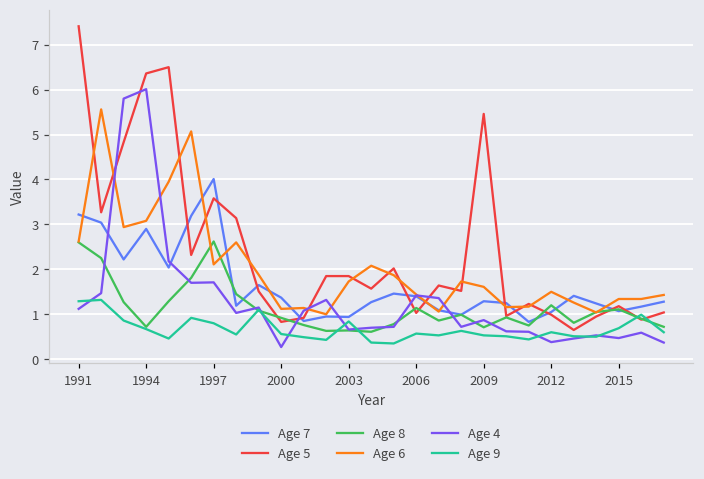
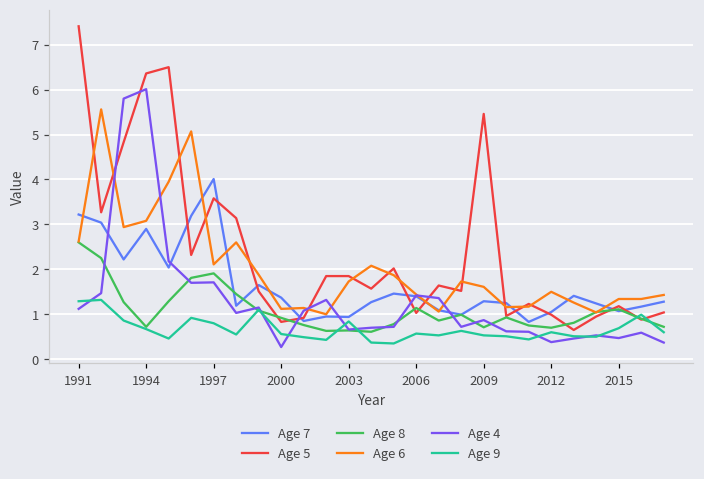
Age 8, 1997: 2.6 -> 1.9
Age 8, 2012: 1.2 -> 0.7
